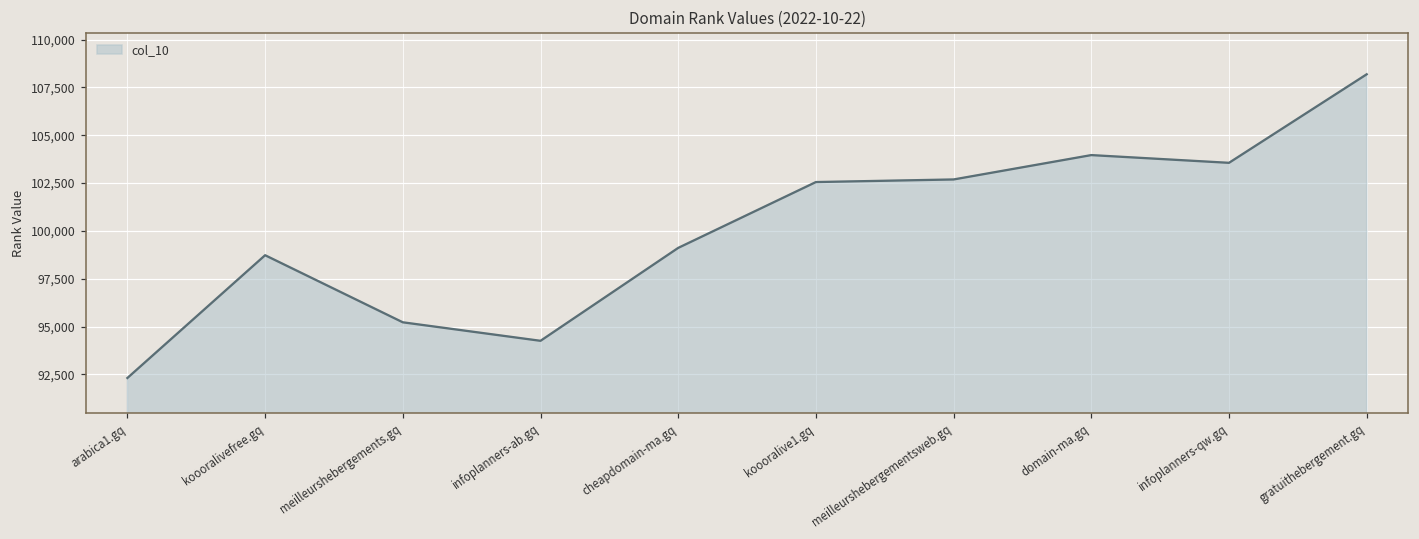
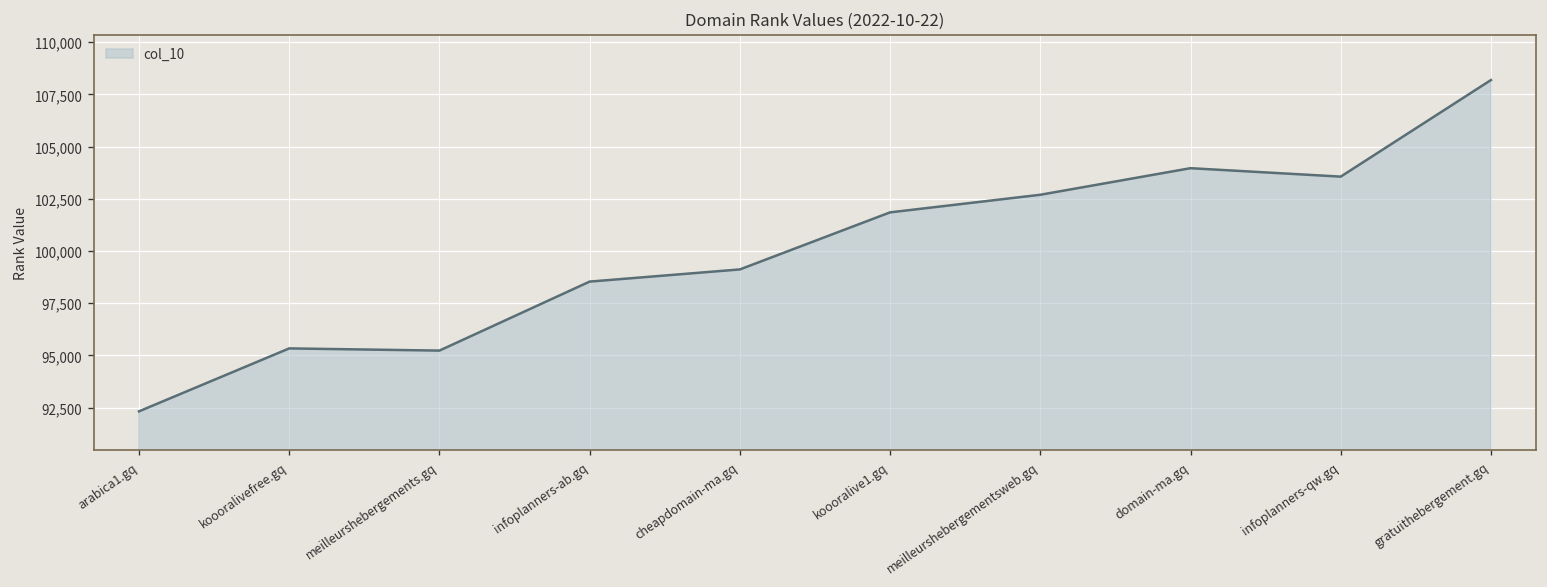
koooralivefree.gq: 98,700 -> 95,300
infoplanners-ab.gq: 94,300 -> 98,500
koooralive1.gq: 102,600 -> 101,800
